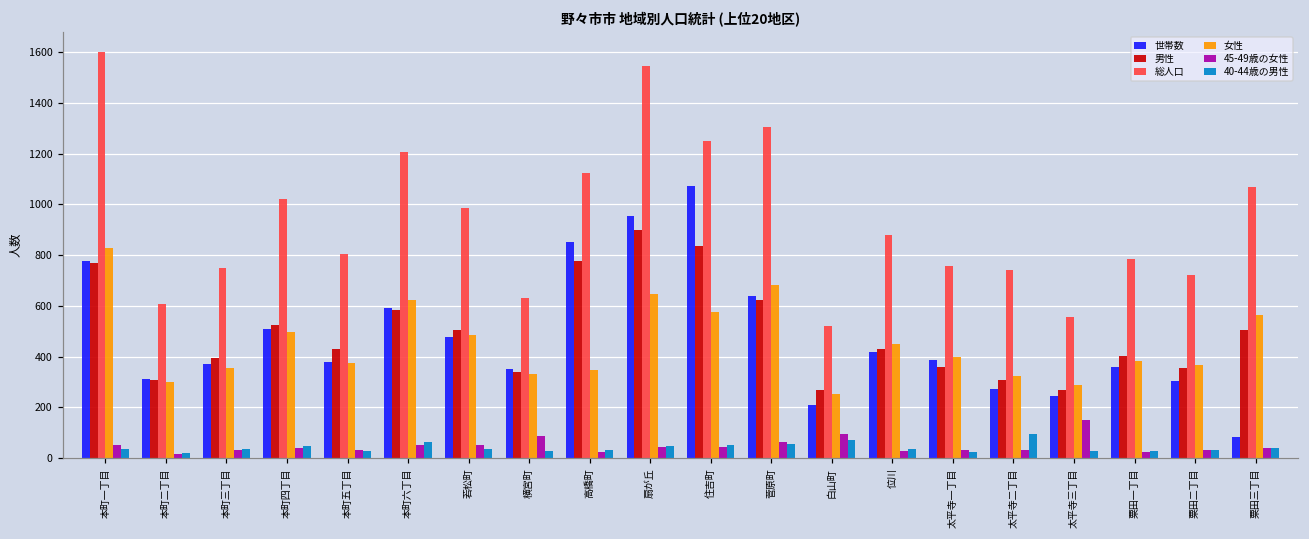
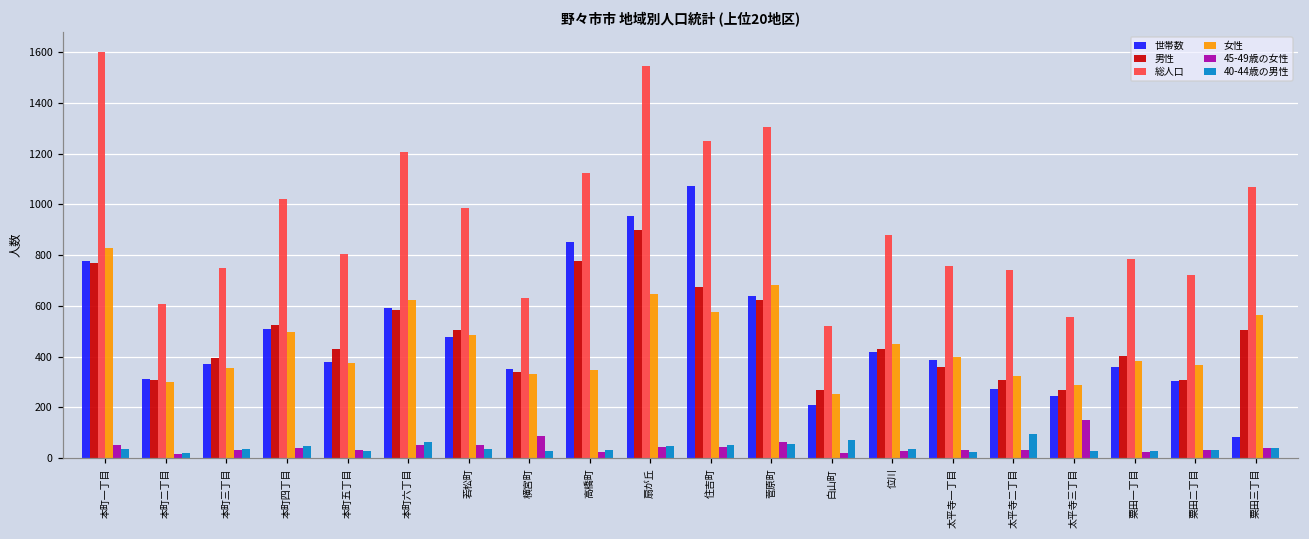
男性, 住吉町: 840 -> 670
45-49歳の女性, 白山町: 90 -> 20
男性, 粟田二丁目: 360 -> 310
